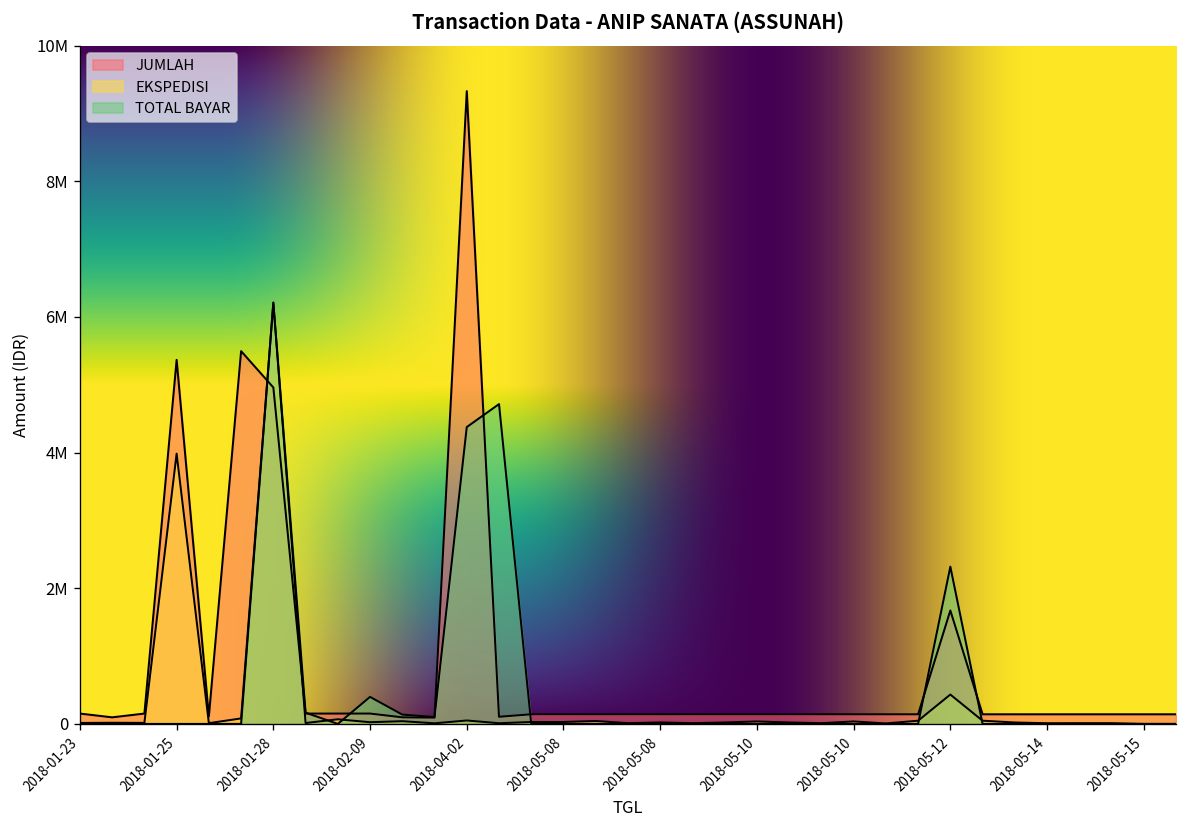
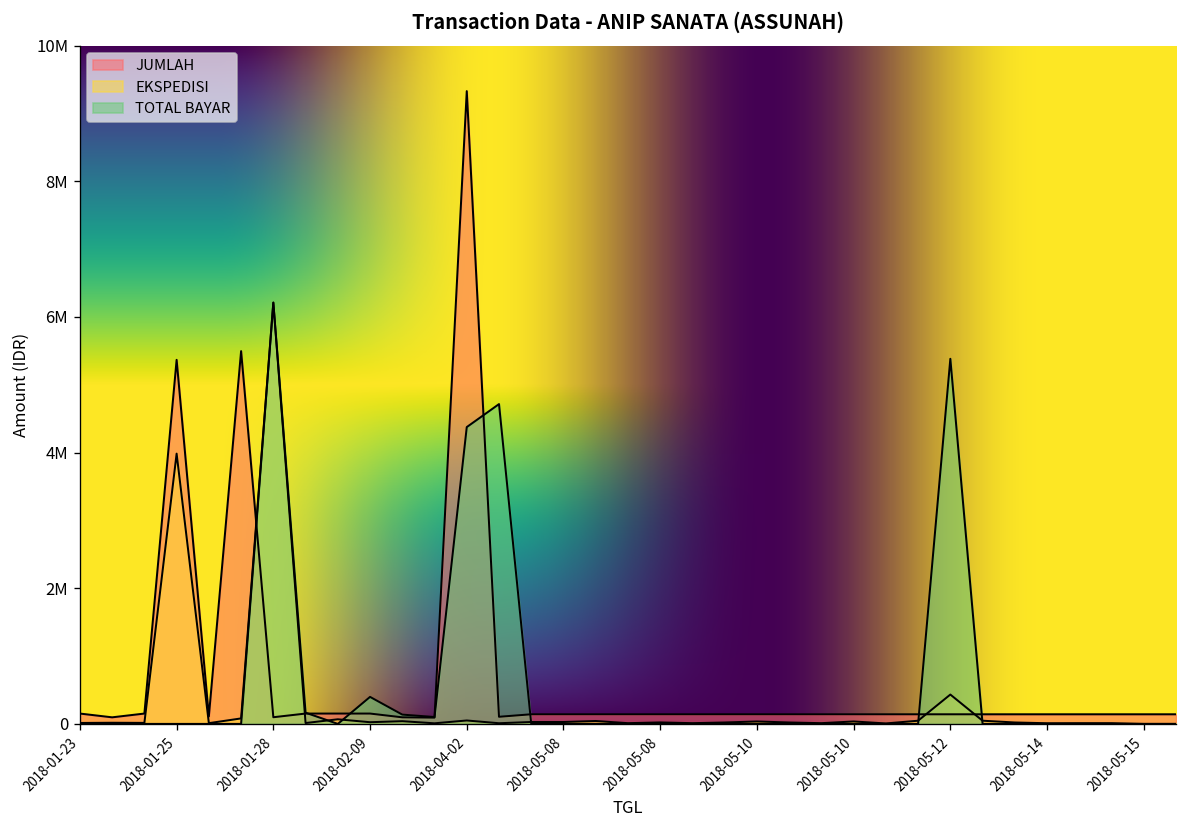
JUMLAH, 2018-01-28: 5000000 -> 100000
JUMLAH, 2018-05-12: 1700000 -> 100000
TOTAL BAYAR, 2018-05-12: 2300000 -> 5400000
